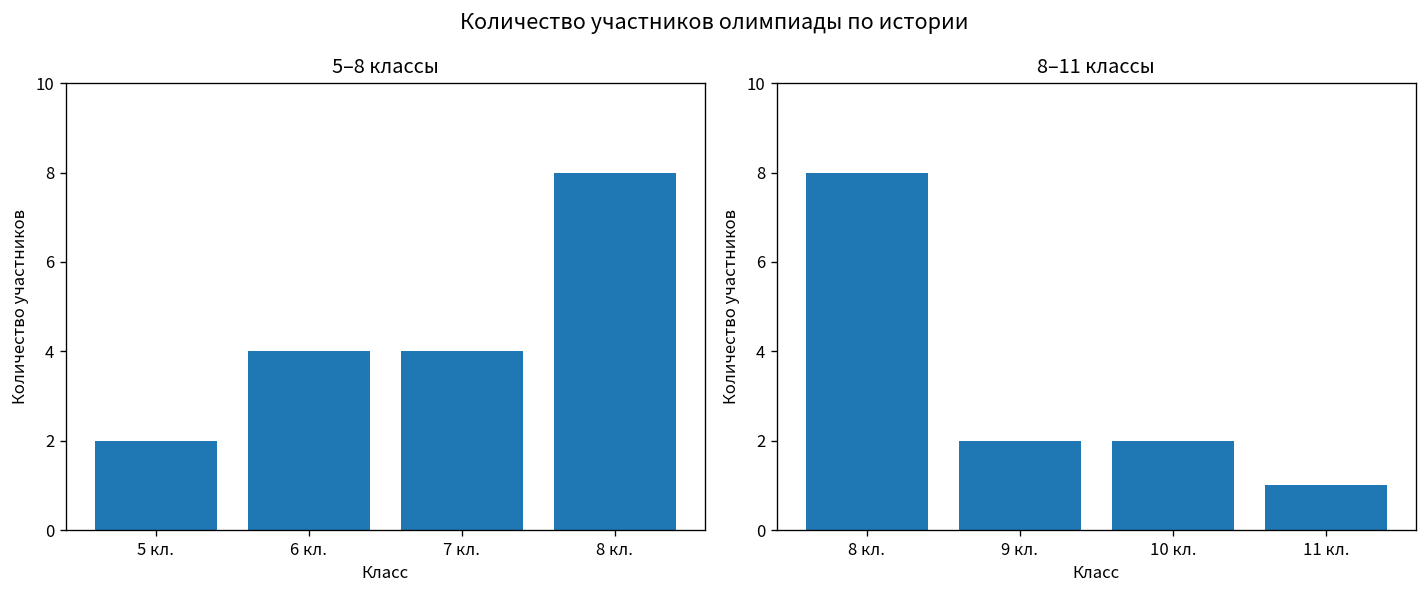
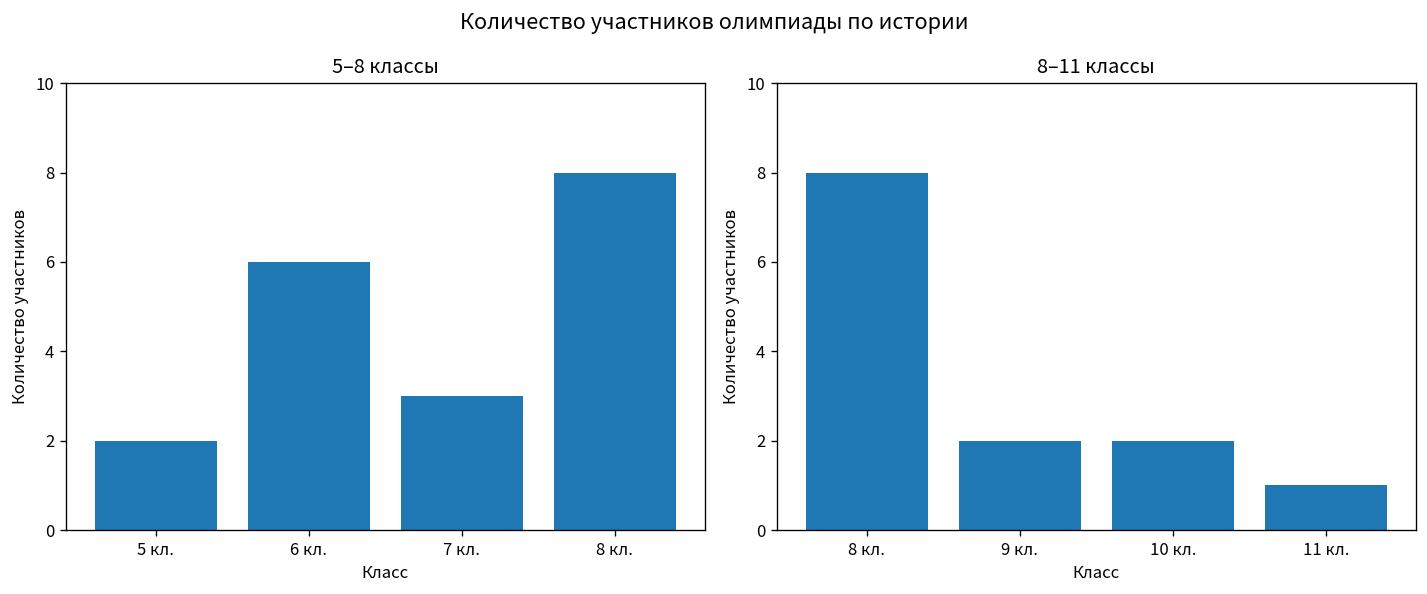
5–8 классы, 6 кл.: 4 -> 6
5–8 классы, 7 кл.: 4 -> 3
